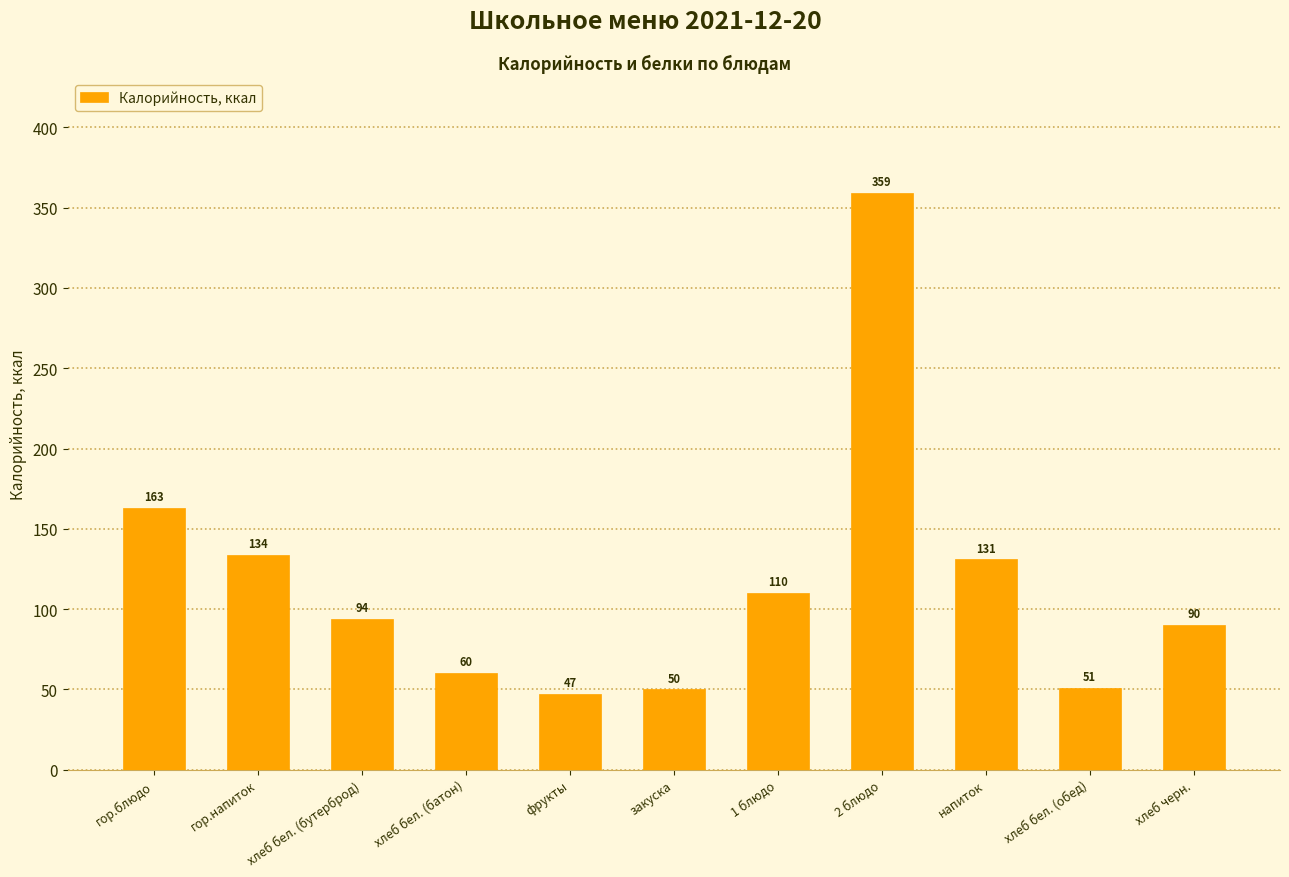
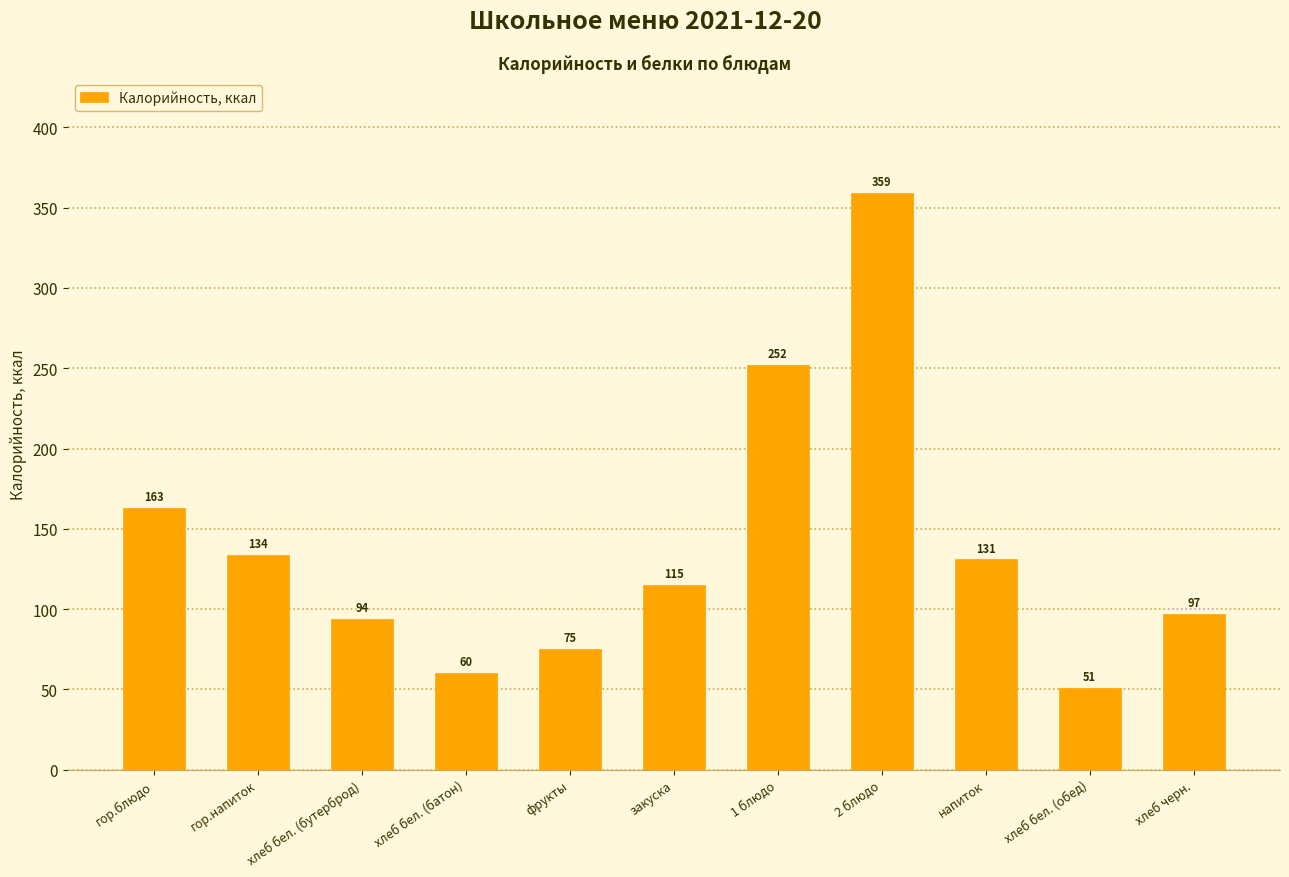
фрукты: 47 -> 75
закуска: 50 -> 115
1 блюдо: 110 -> 252
хлеб черн.: 90 -> 97
